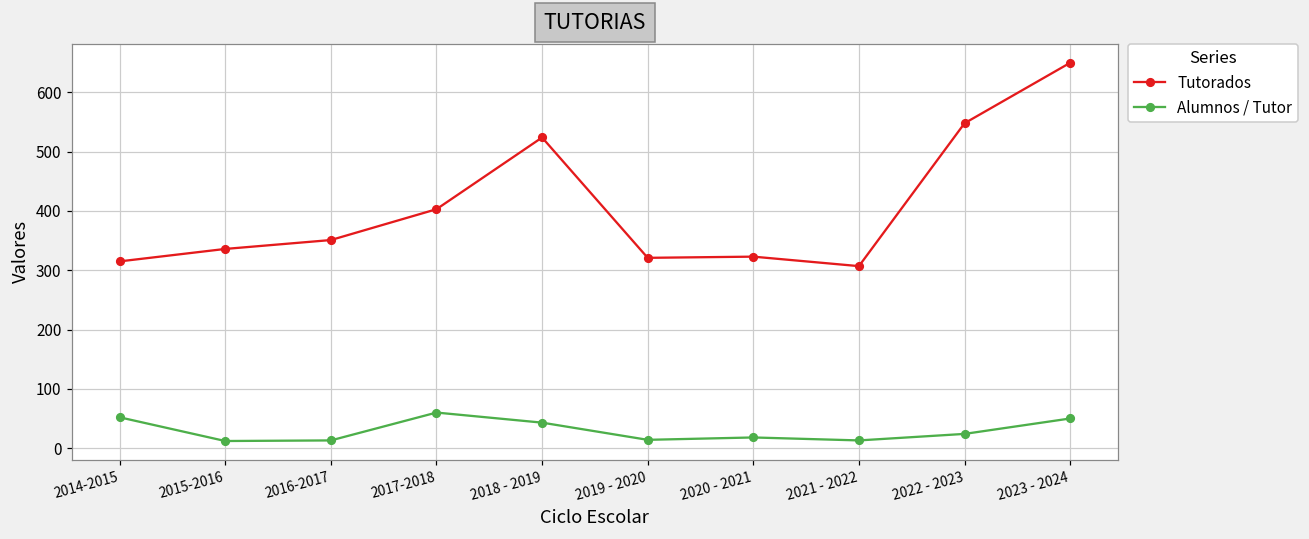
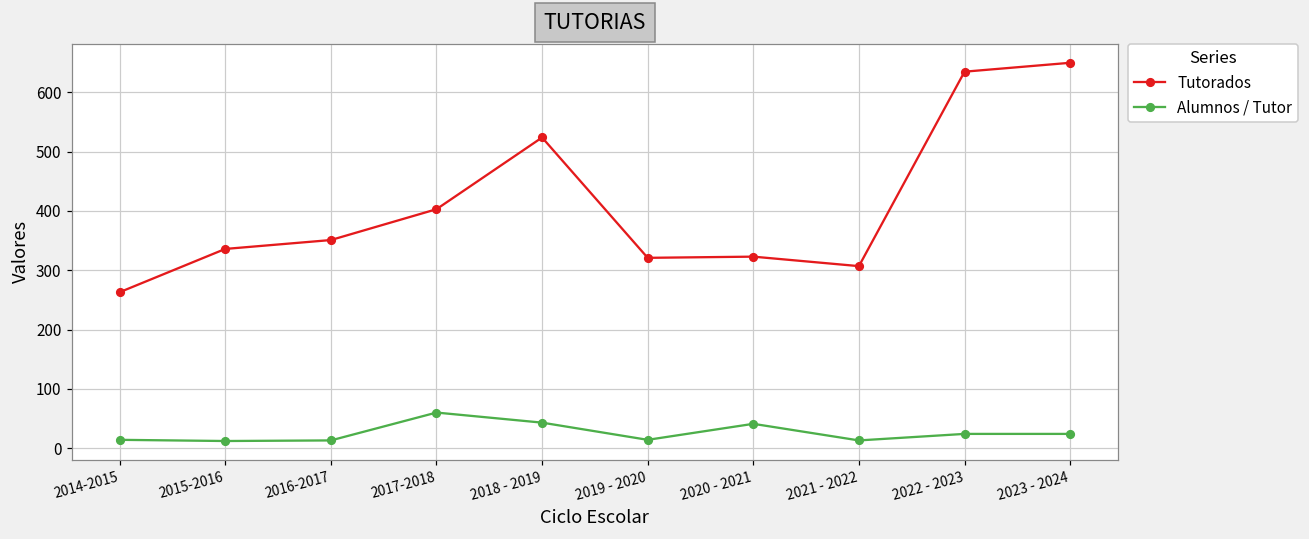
Tutorados, 2014-2015: 320 -> 260
Alumnos / Tutor, 2014-2015: 50 -> 10
Alumnos / Tutor, 2020 - 2021: 20 -> 40
Tutorados, 2022 - 2023: 550 -> 640
Alumnos / Tutor, 2023 - 2024: 50 -> 20
